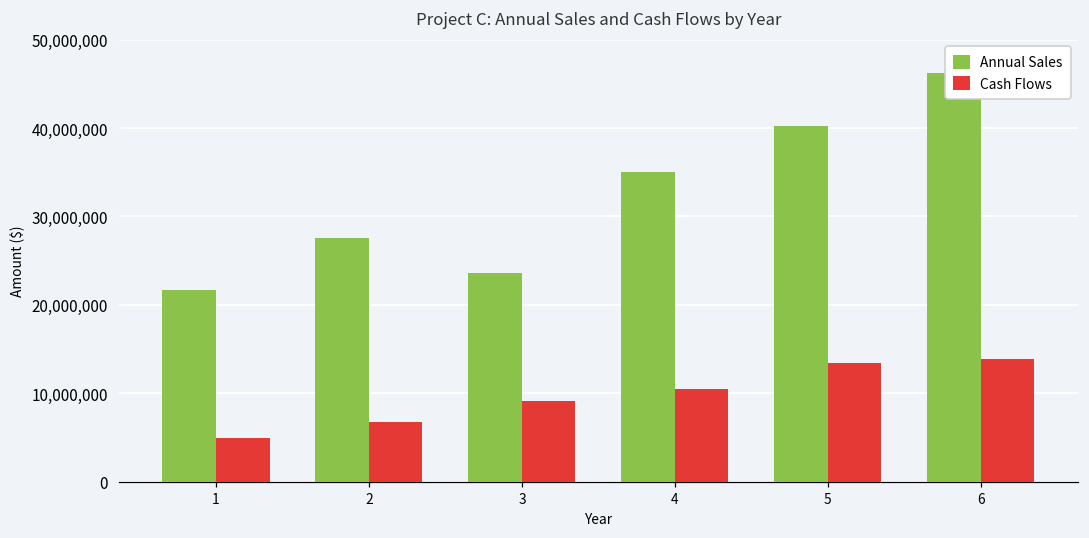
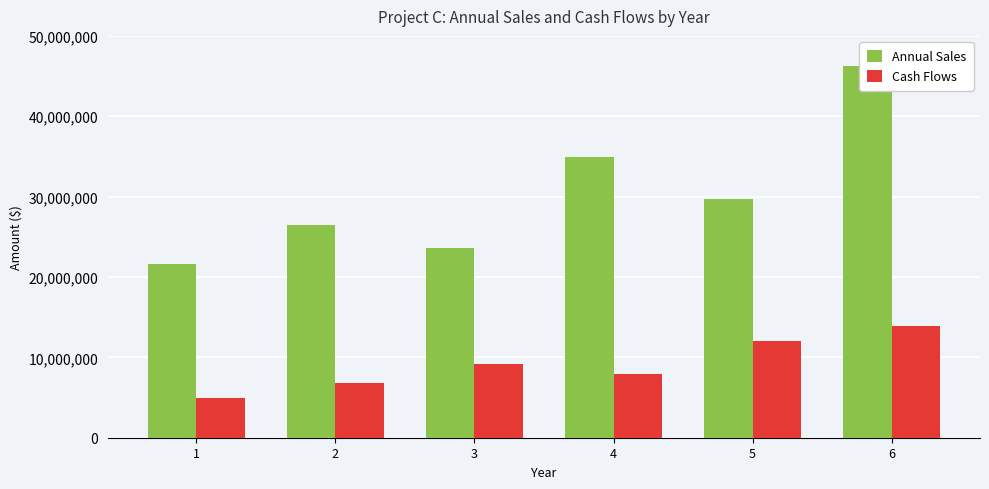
Annual Sales, 2: 28,000,000 -> 26,000,000
Cash Flows, 4: 10,000,000 -> 8,000,000
Annual Sales, 5: 40,000,000 -> 30,000,000
Cash Flows, 5: 13,000,000 -> 12,000,000
